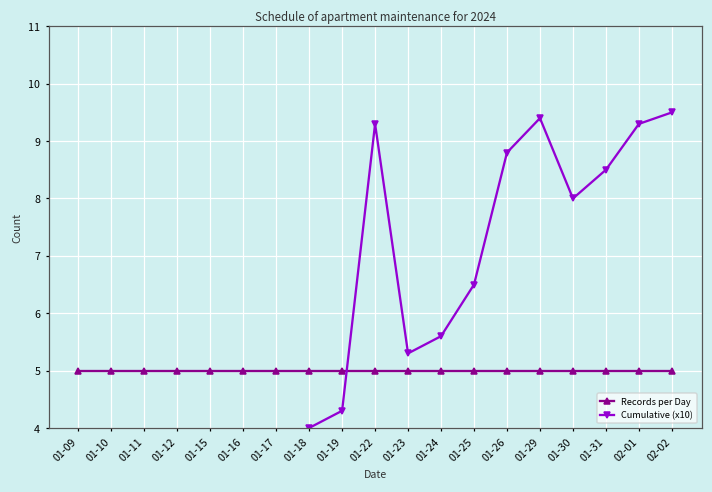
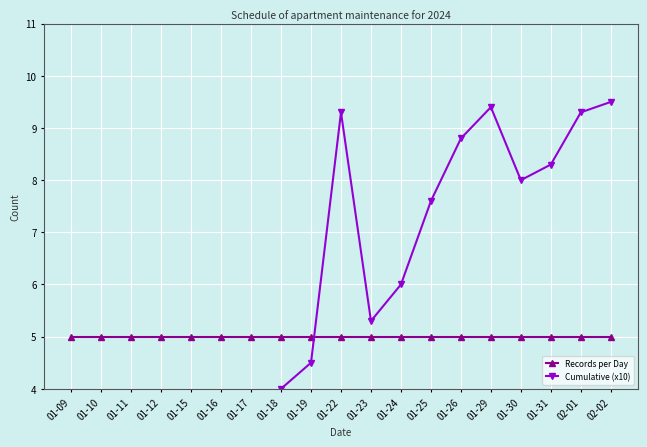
Cumulative (x10), 01-19: 4.3 -> 4.5
Cumulative (x10), 01-24: 5.6 -> 6.0
Cumulative (x10), 01-25: 6.5 -> 7.6
Cumulative (x10), 01-31: 8.5 -> 8.3
